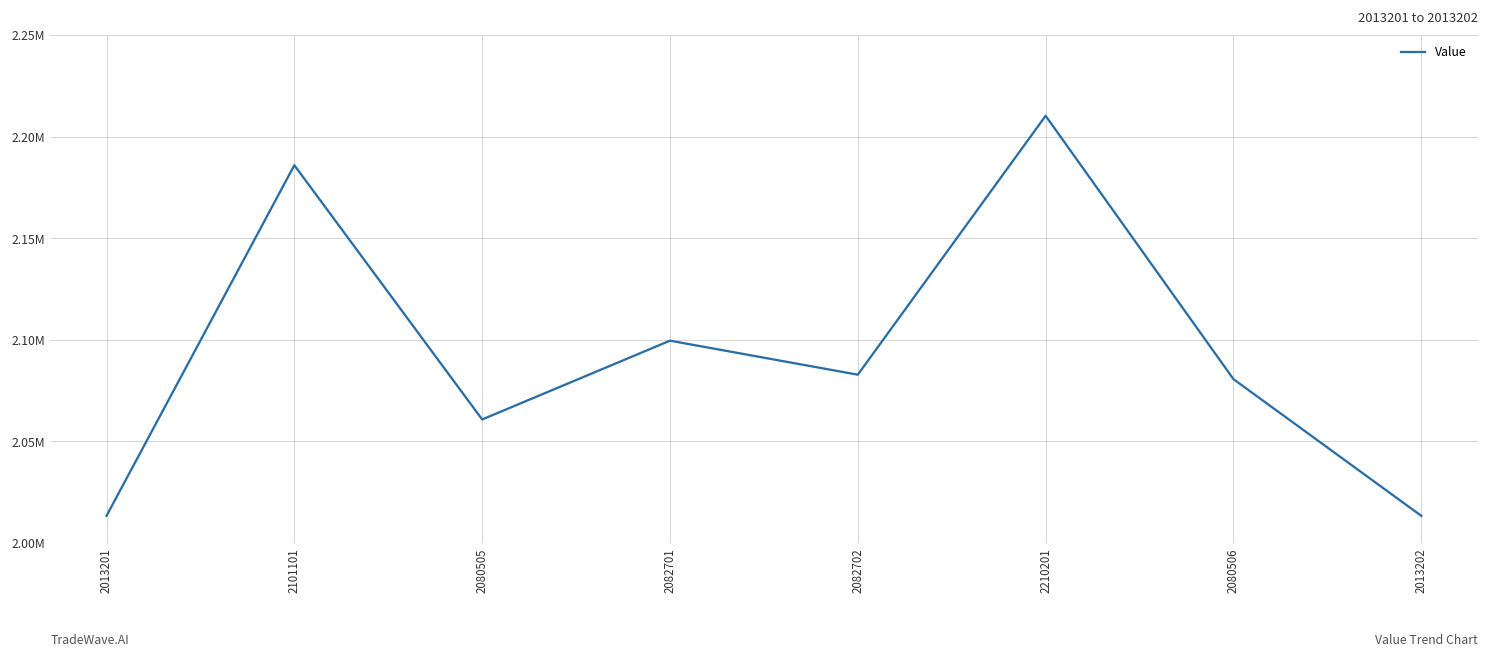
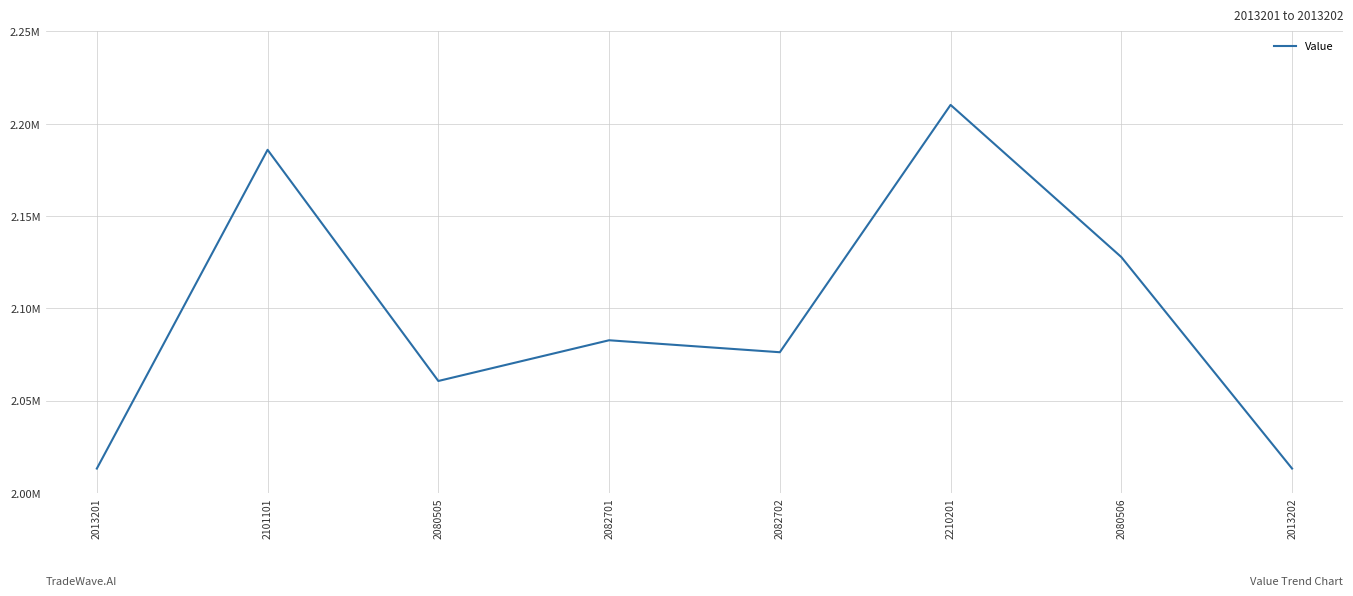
2082701: 2099000 -> 2083000
2082702: 2083000 -> 2076000
2080506: 2081000 -> 2128000
